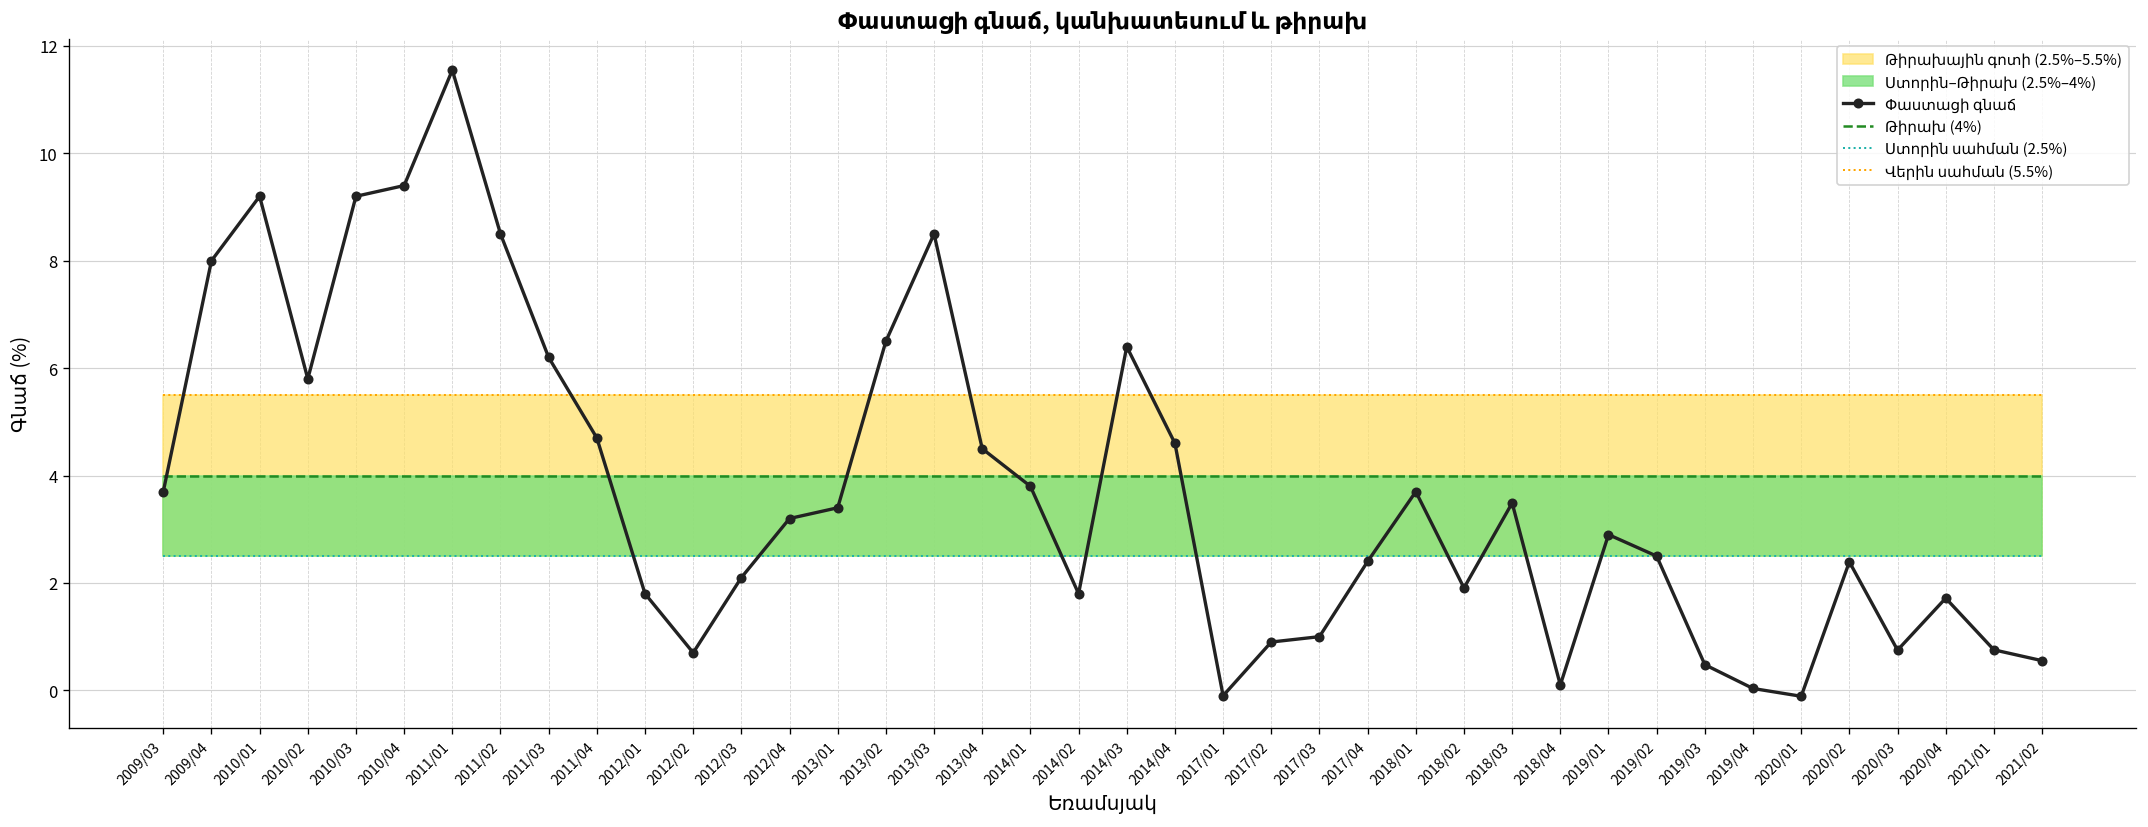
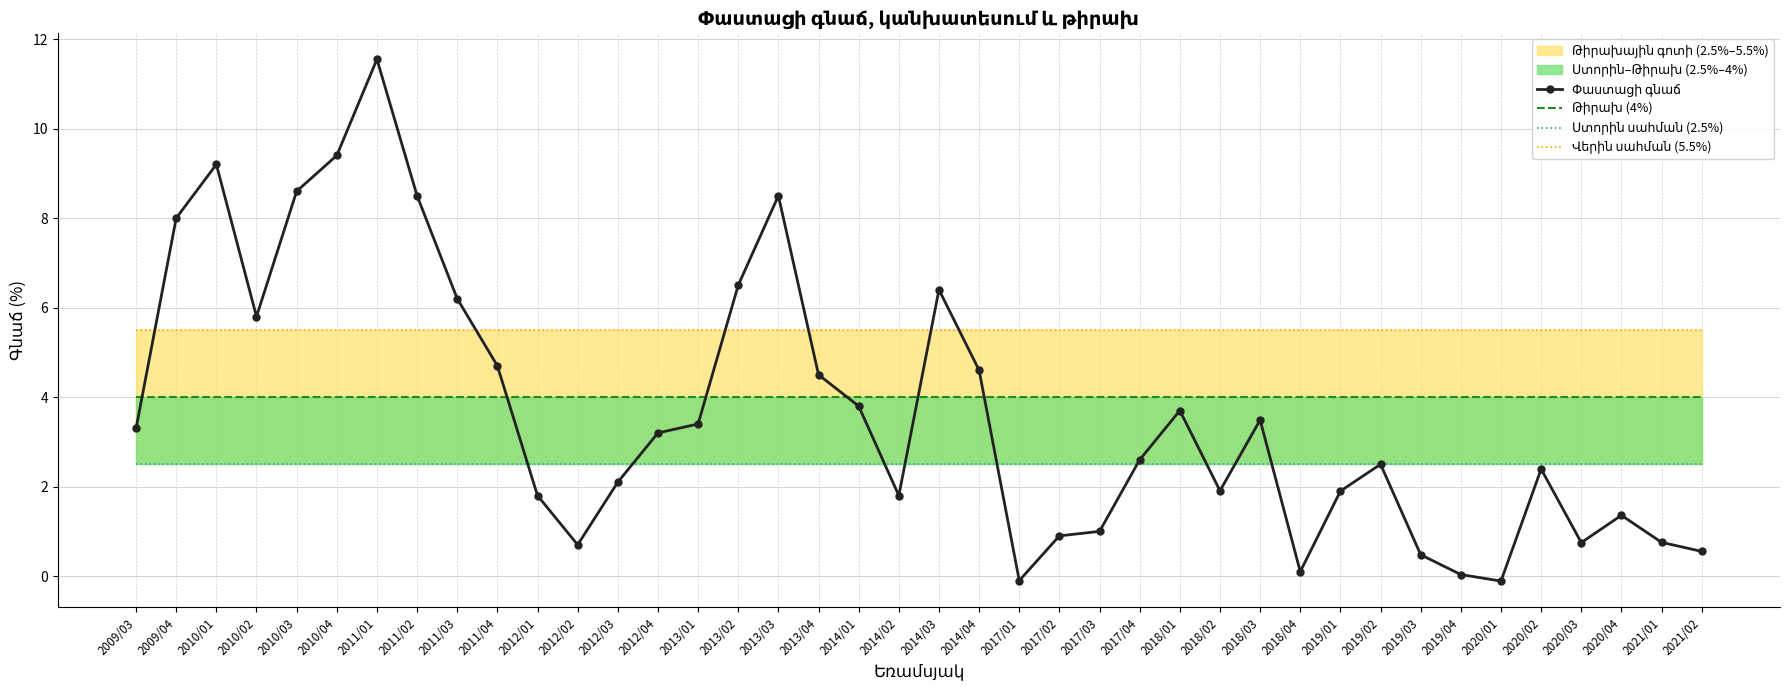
Փաստացի գնաճ, 2009/03: 3.7 -> 3.3
Փաստացի գնաճ, 2010/03: 9.2 -> 8.6
Փաստացի գնաճ, 2017/04: 2.4 -> 2.6
Փաստացի գնաճ, 2019/01: 2.9 -> 1.9
Փաստացի գնաճ, 2020/04: 1.7 -> 1.4
